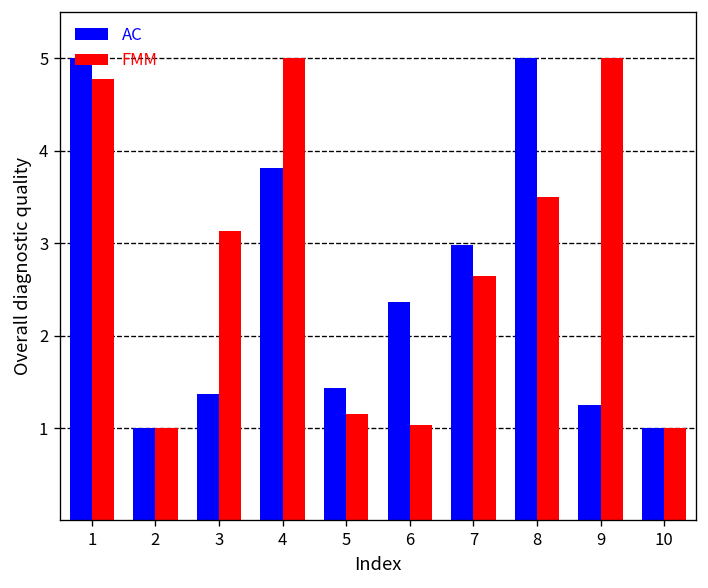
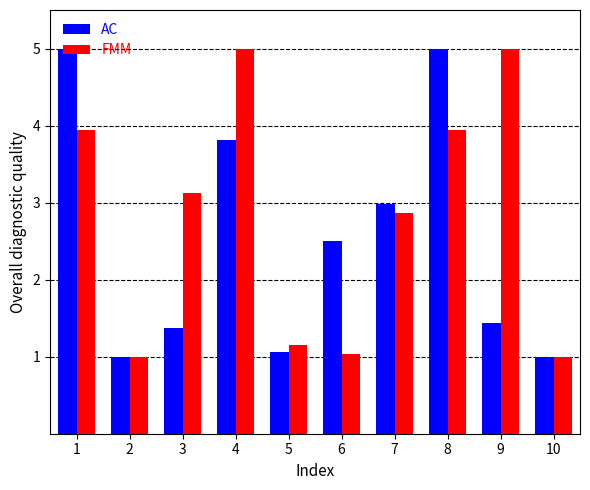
FMM, 1: 4.8 -> 3.9
AC, 5: 1.4 -> 1.1
AC, 6: 2.4 -> 2.5
FMM, 7: 2.6 -> 2.9
FMM, 8: 3.5 -> 3.9
AC, 9: 1.2 -> 1.4
